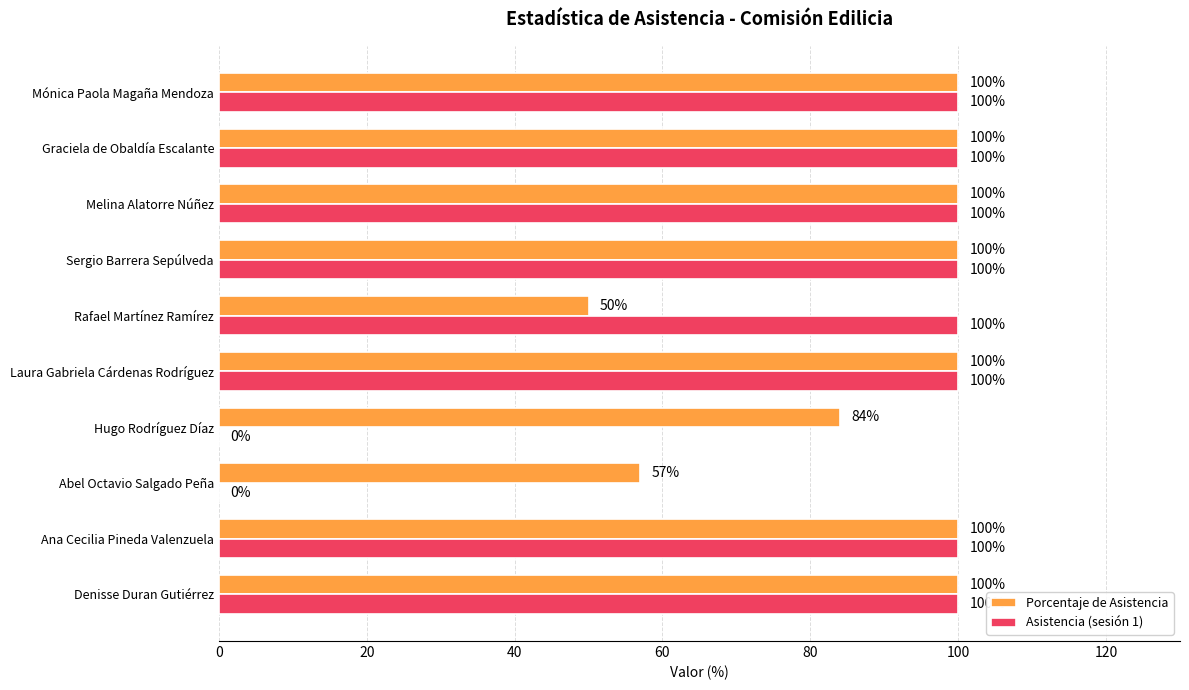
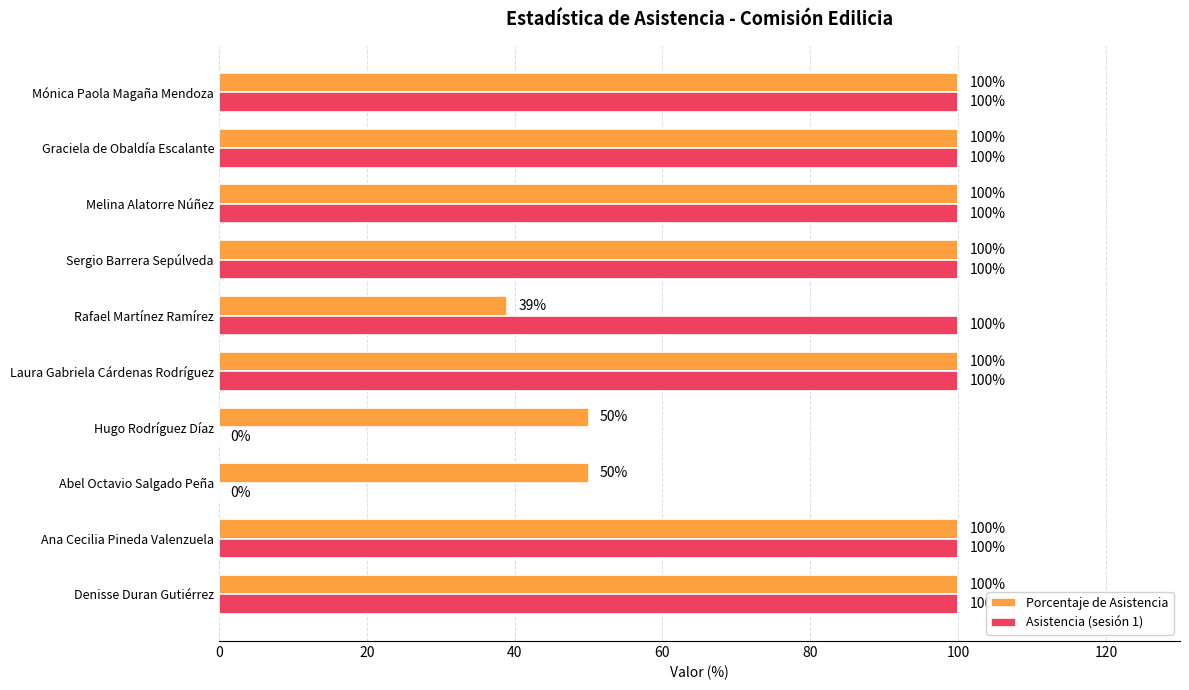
Porcentaje de Asistencia, Rafael Martínez Ramírez: 50% -> 39%
Porcentaje de Asistencia, Hugo Rodríguez Díaz: 84% -> 50%
Porcentaje de Asistencia, Abel Octavio Salgado Peña: 57% -> 50%
